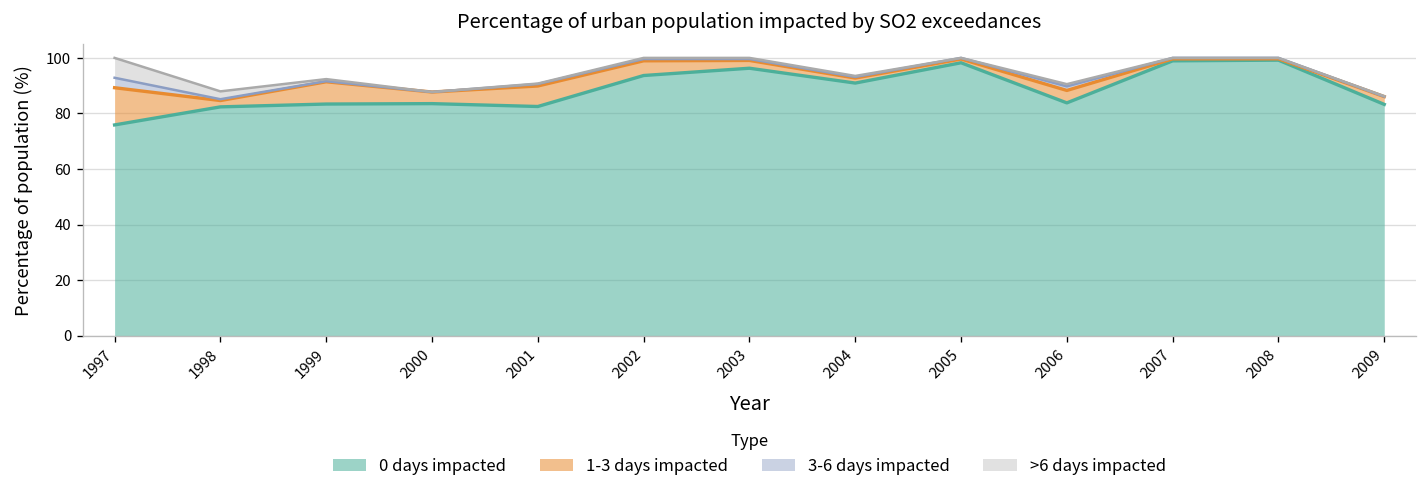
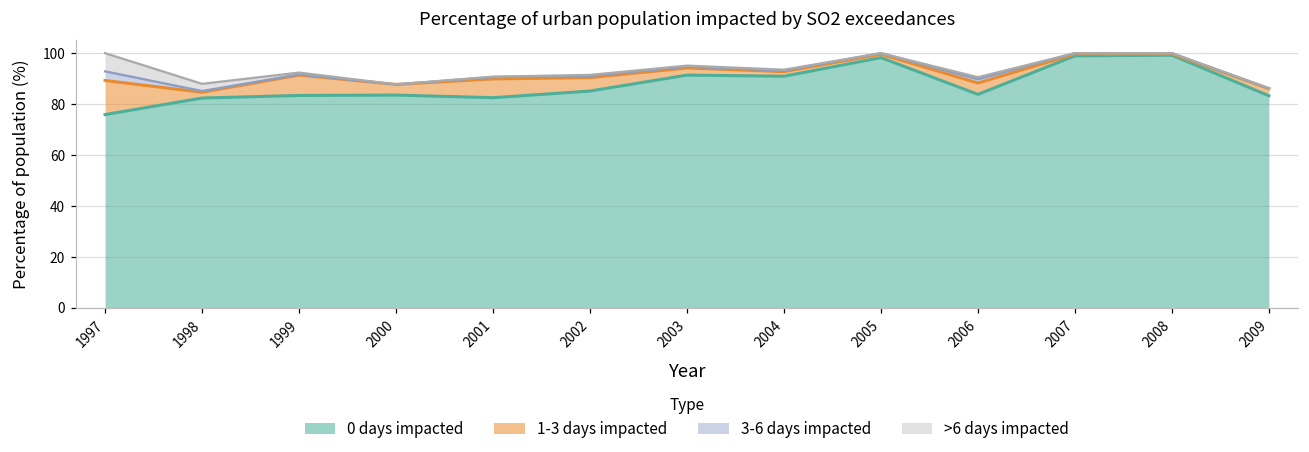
0 days impacted, 2002: 94 -> 85
0 days impacted, 2003: 96 -> 91
